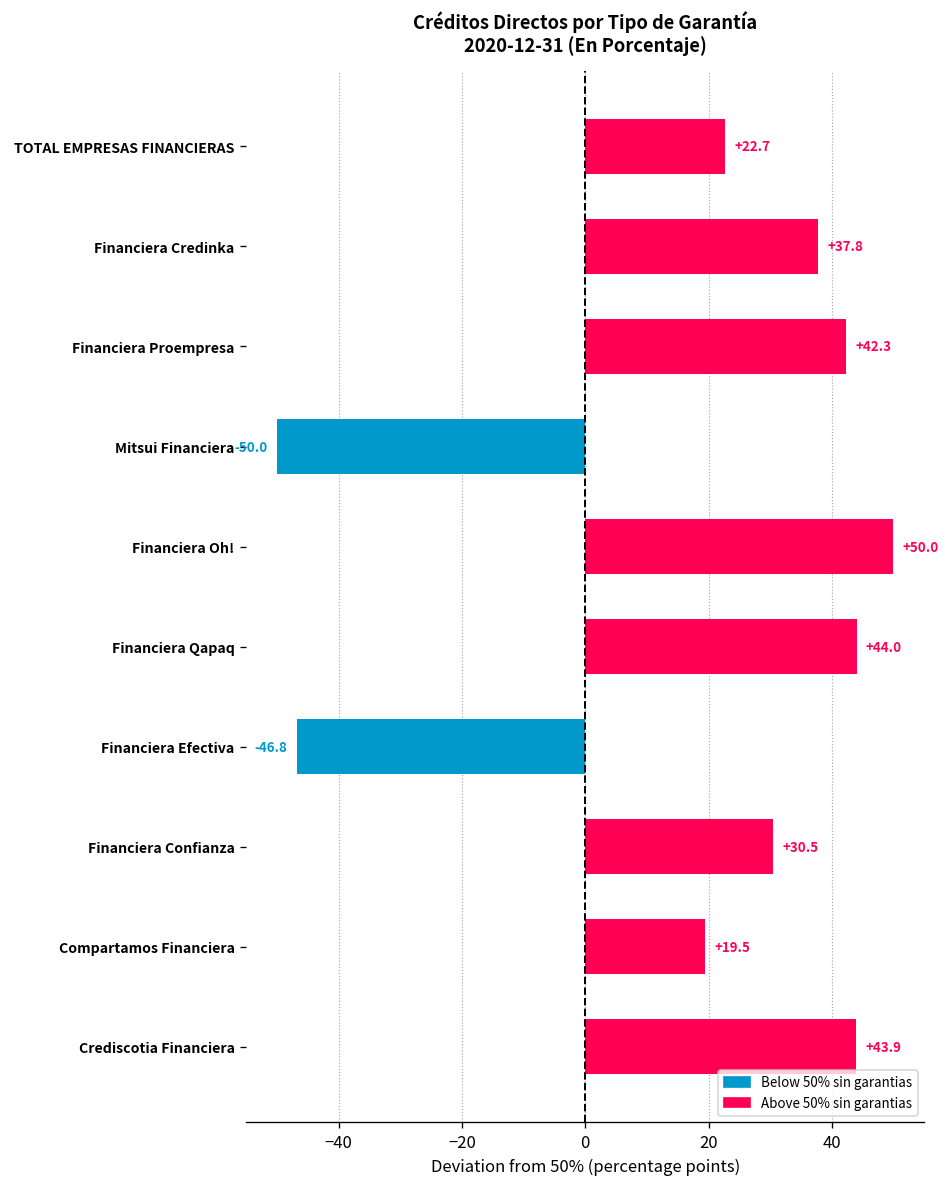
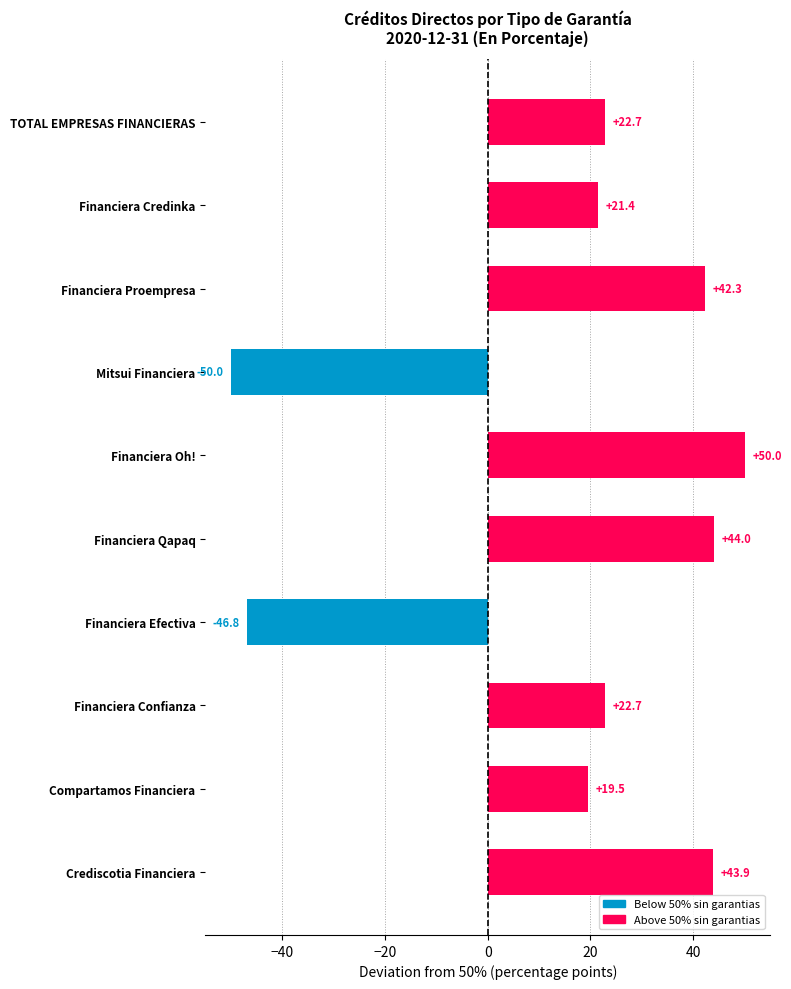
Financiera Credinka: +37.8 -> +21.4
Financiera Confianza: +30.5 -> +22.7
